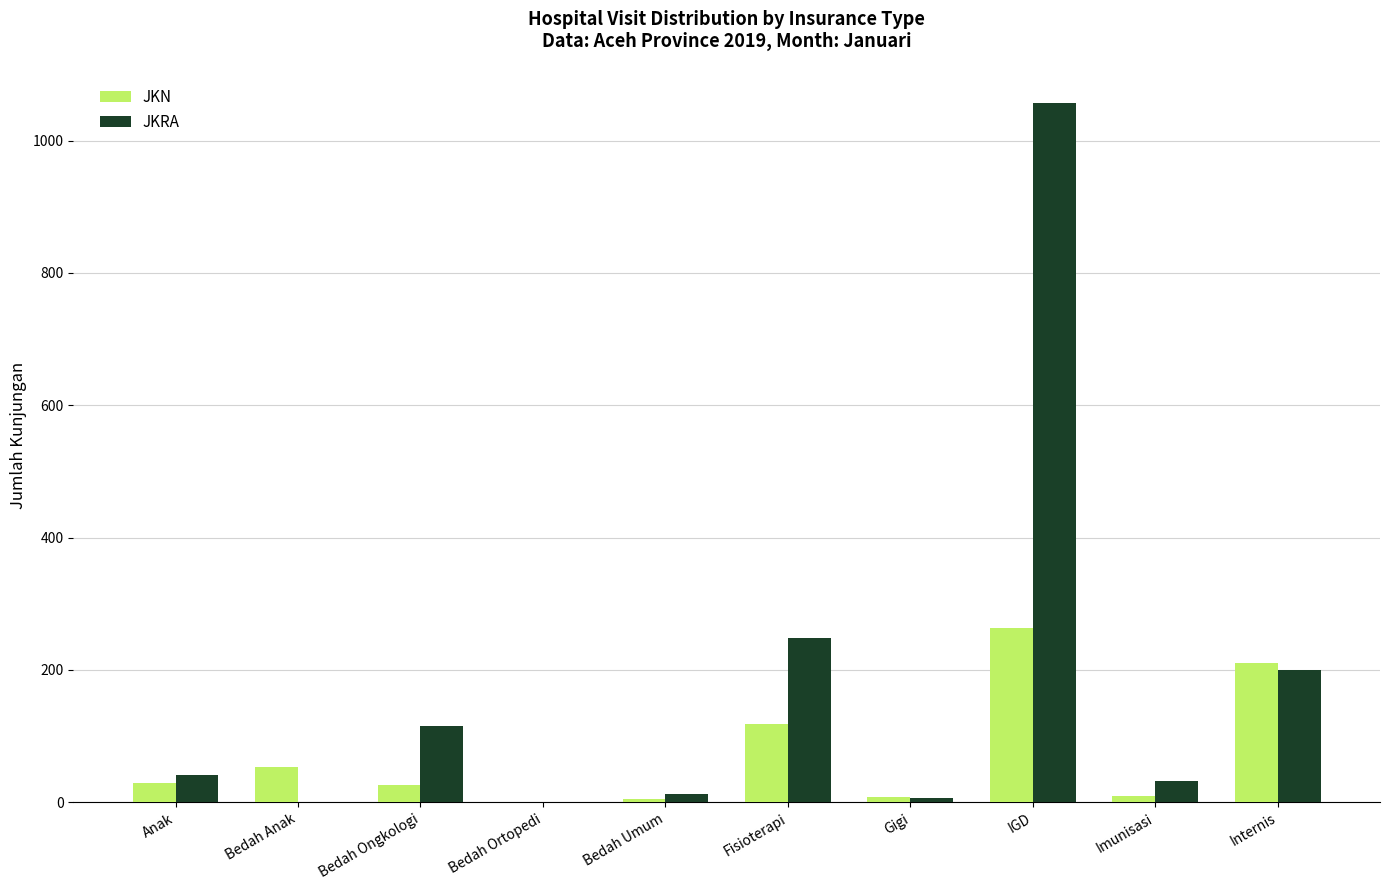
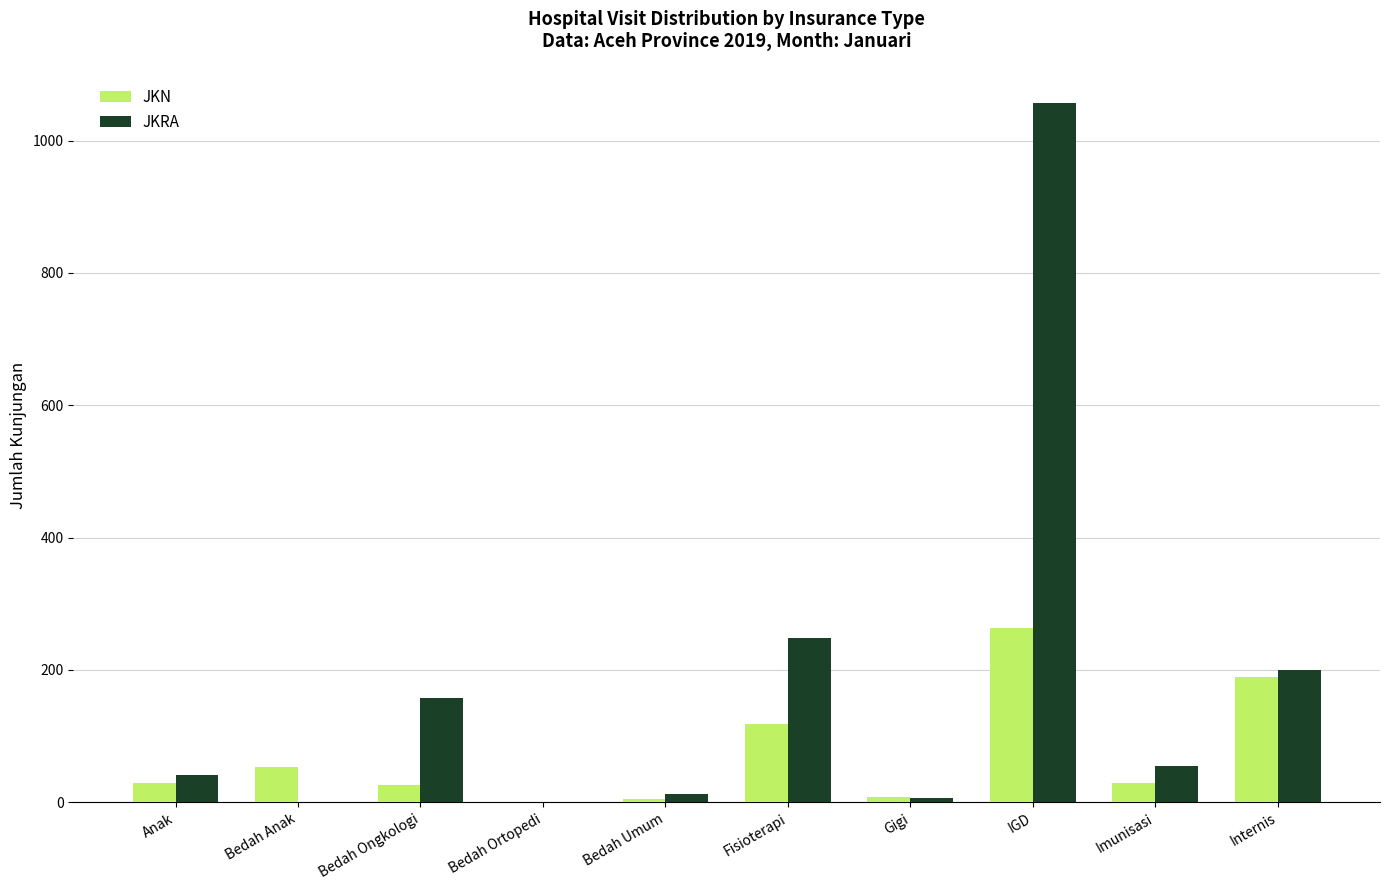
JKRA, Bedah Ongkologi: 120 -> 160
JKN, Imunisasi: 10 -> 30
JKRA, Imunisasi: 30 -> 60
JKN, Internis: 210 -> 190
